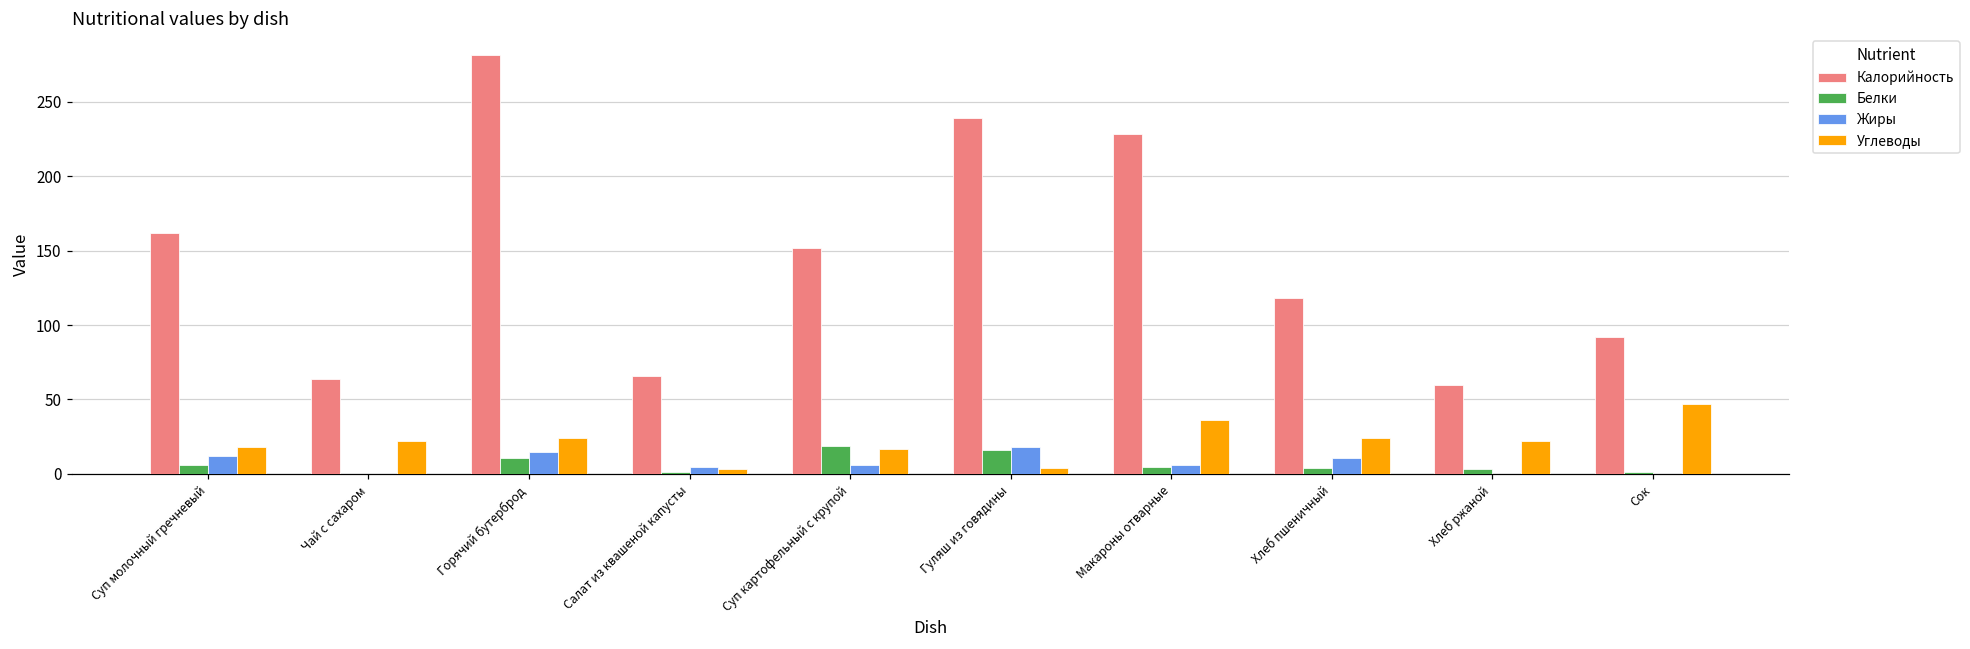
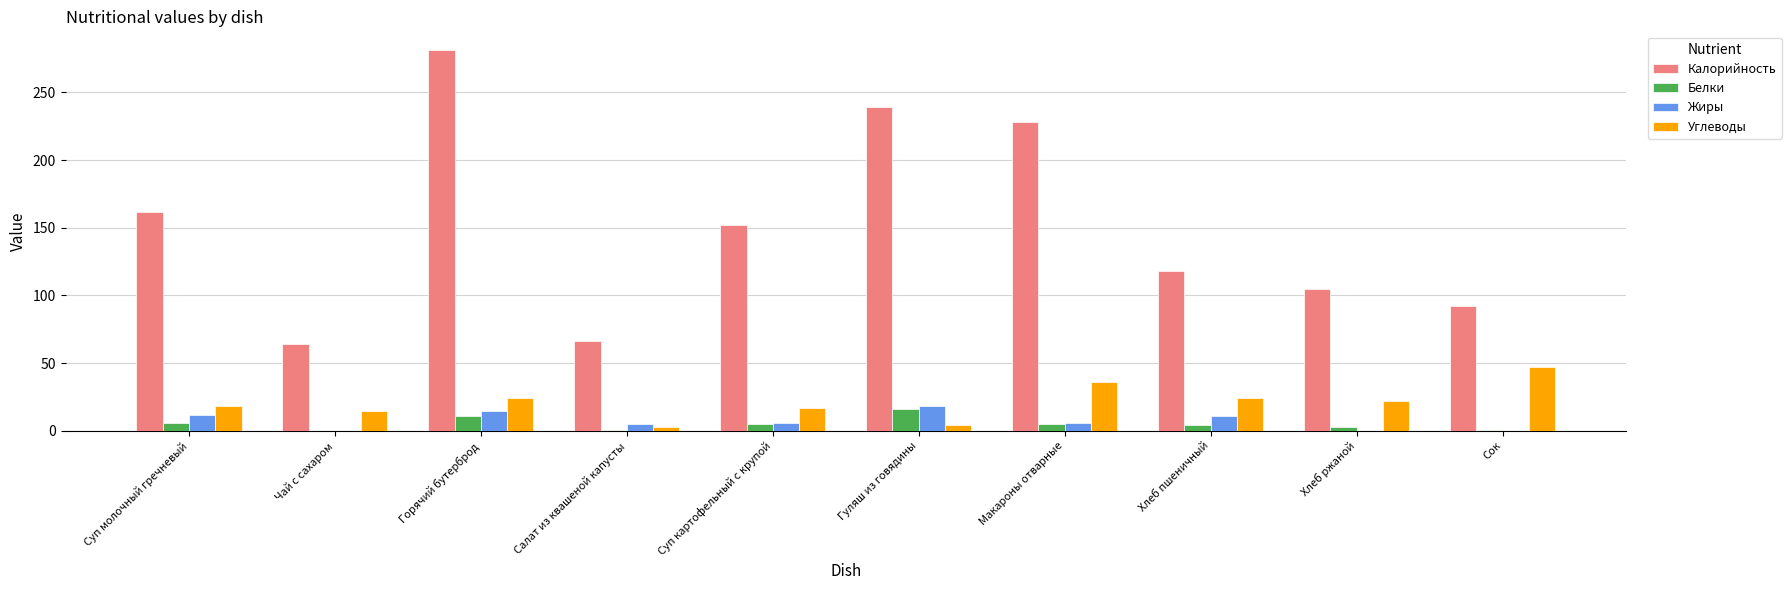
Углеводы, Чай с сахаром: 22 -> 15
Белки, Суп картофельный с крупой: 19 -> 5
Калорийность, Хлеб ржаной: 60 -> 105
